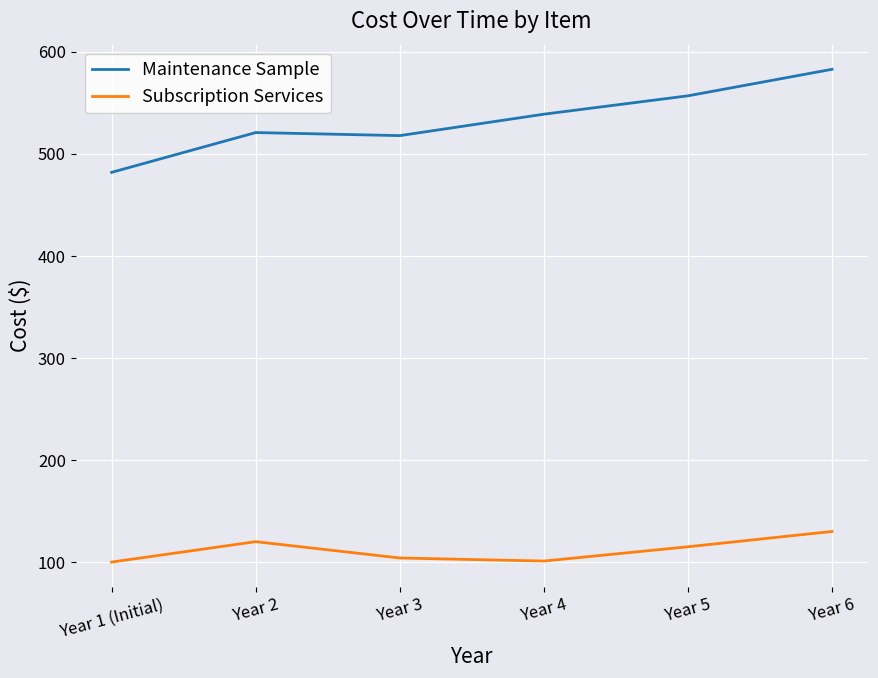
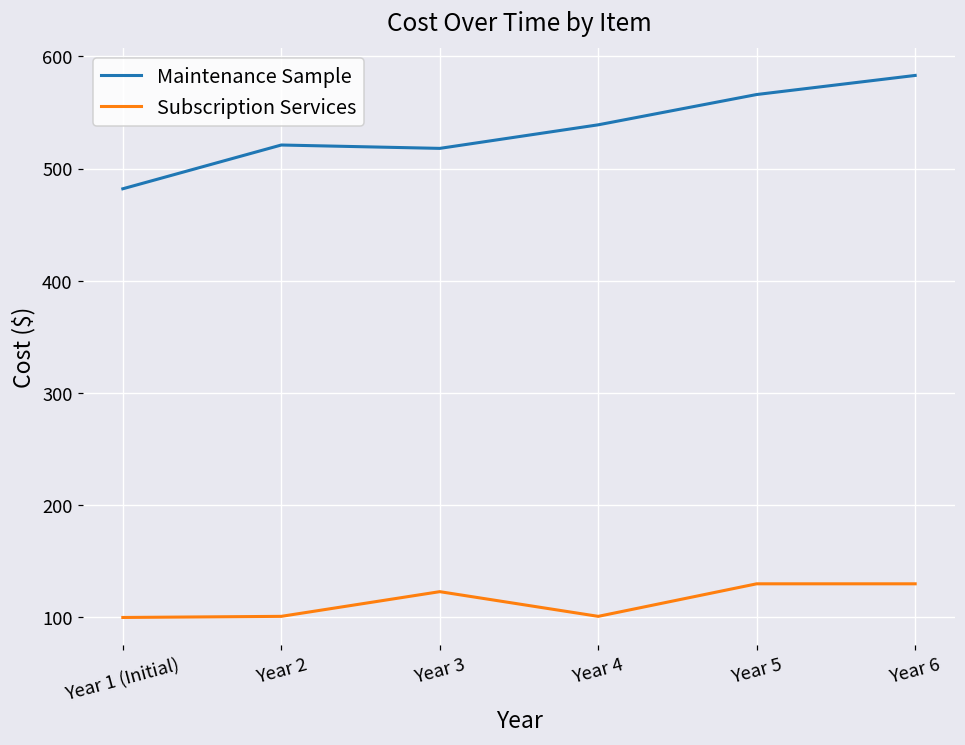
Subscription Services, Year 2: 120 -> 101
Subscription Services, Year 3: 104 -> 123
Maintenance Sample, Year 5: 557 -> 566
Subscription Services, Year 5: 115 -> 130
